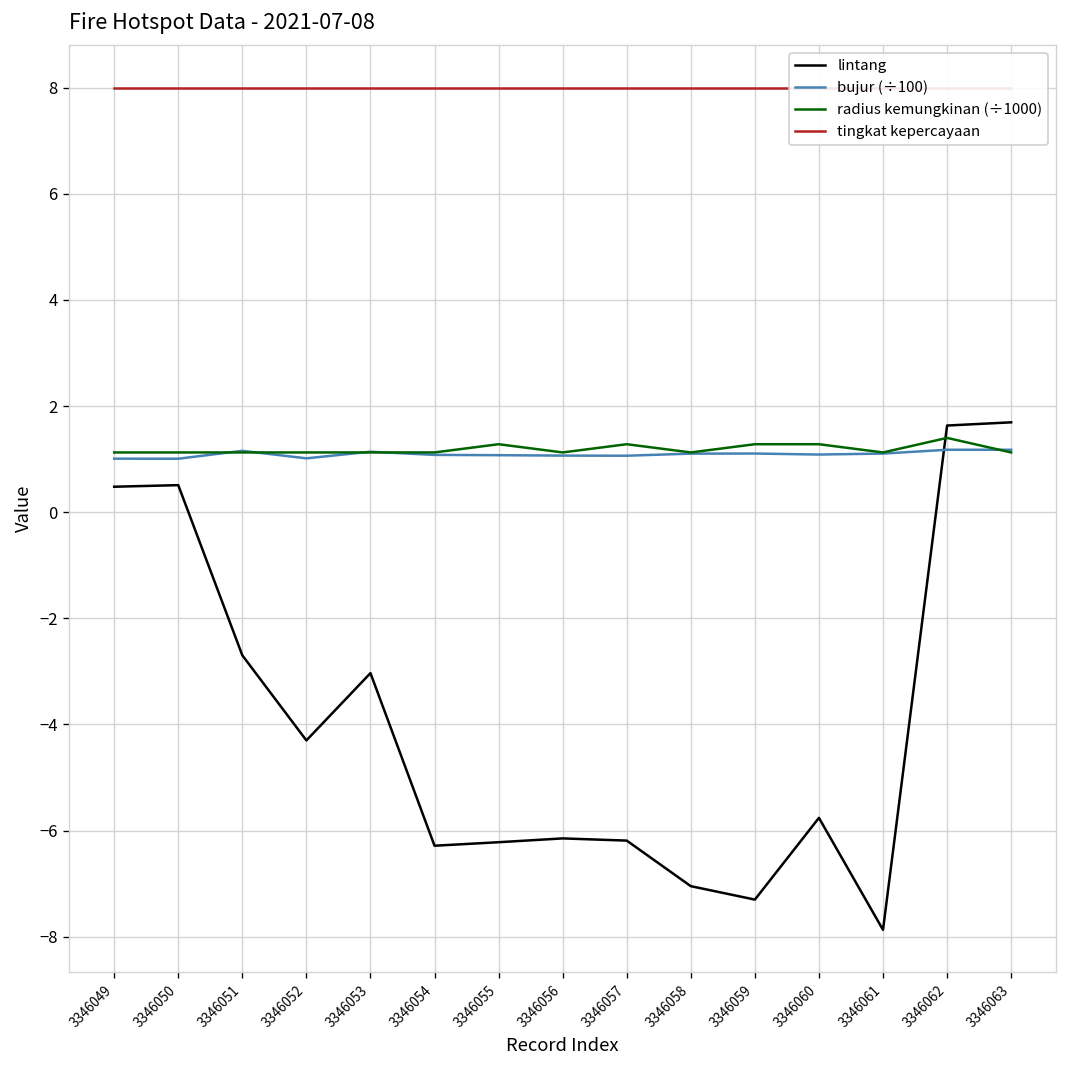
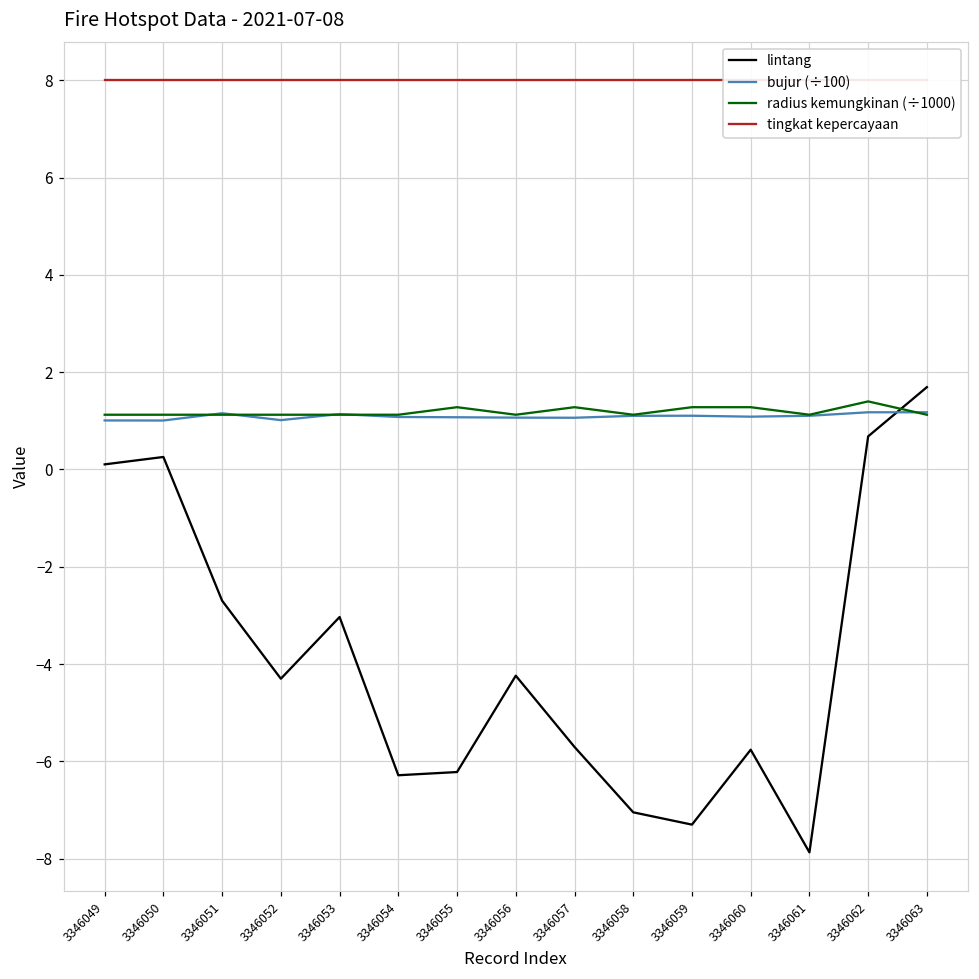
lintang, 3346049: 0.5 -> 0.1
lintang, 3346050: 0.5 -> 0.3
lintang, 3346056: -6.1 -> -4.2
lintang, 3346057: -6.2 -> -5.7
lintang, 3346062: 1.6 -> 0.7
